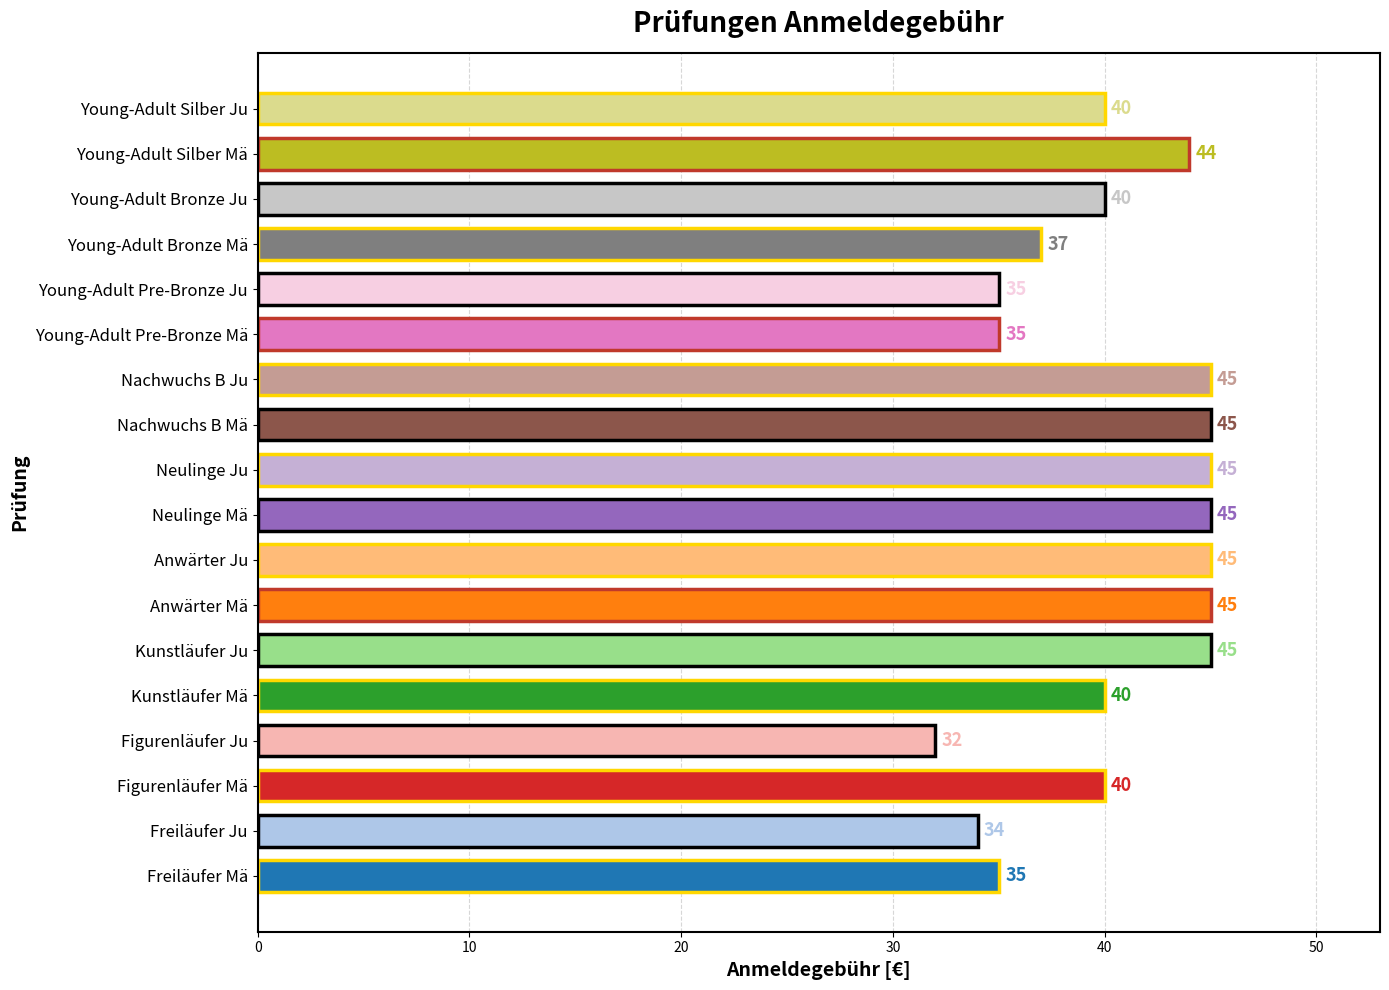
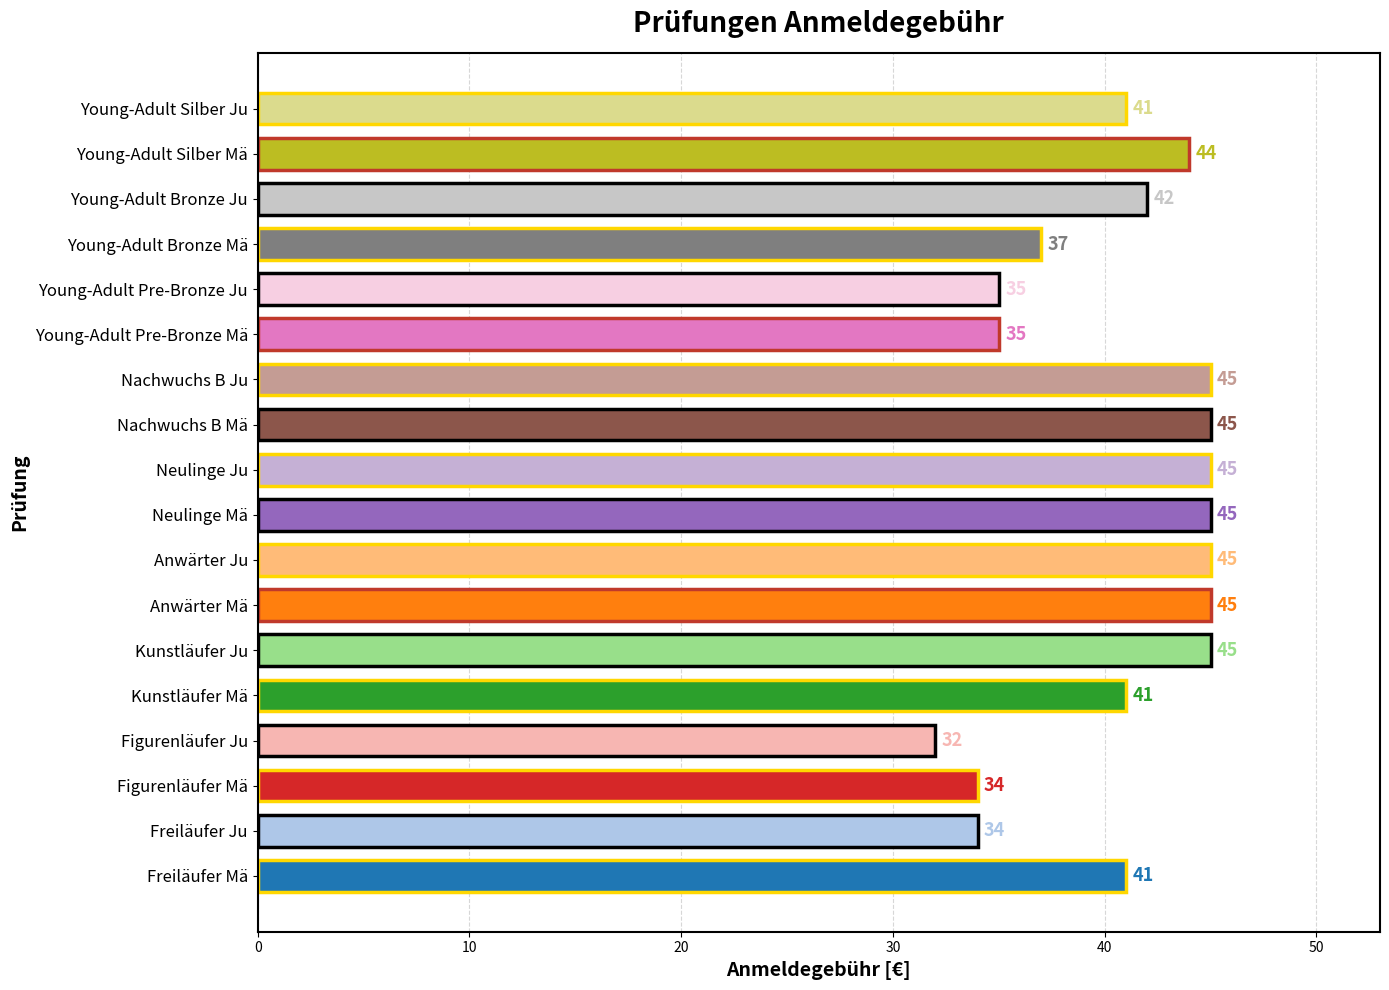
Young-Adult Silber Ju: 40 -> 41
Young-Adult Bronze Ju: 40 -> 42
Kunstläufer Mä: 40 -> 41
Figurenläufer Mä: 40 -> 34
Freiläufer Mä: 35 -> 41
